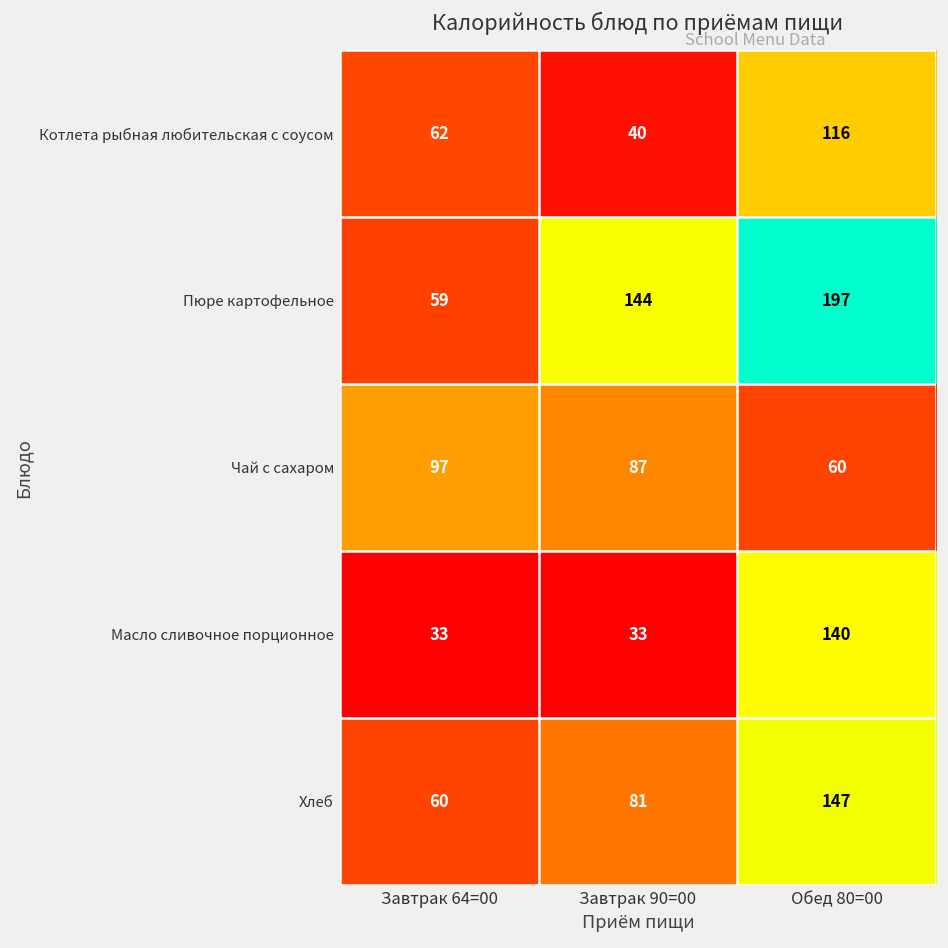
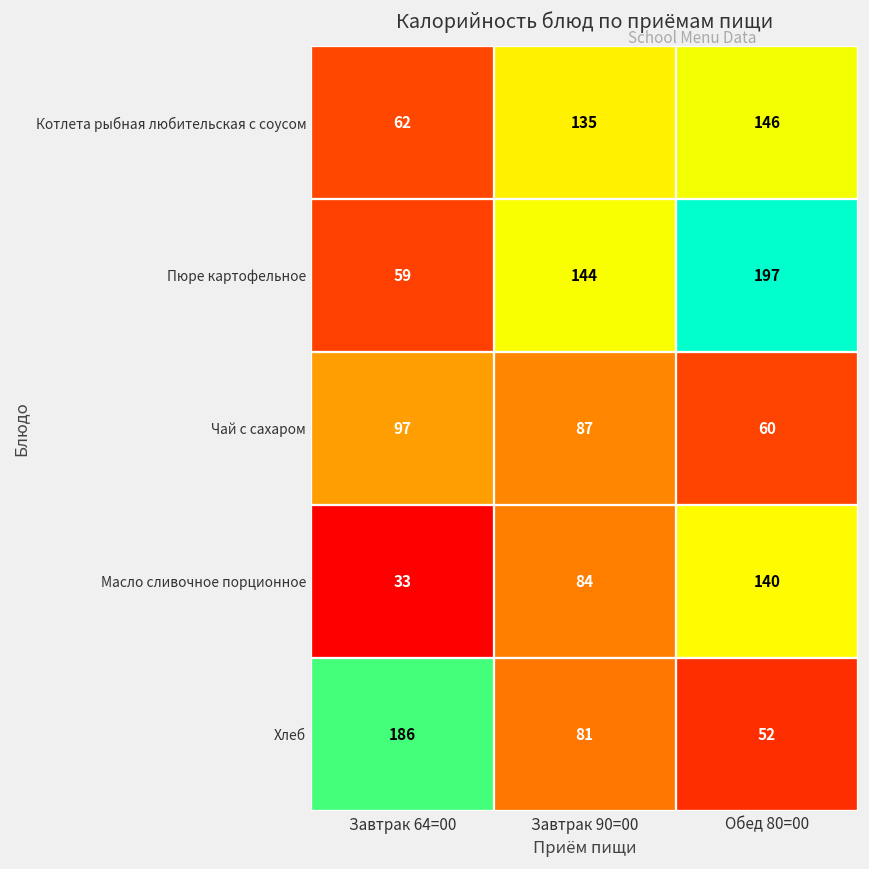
Котлета рыбная любительская с соусом, Завтрак 90=00: 40 -> 135
Котлета рыбная любительская с соусом, Обед 80=00: 116 -> 146
Масло сливочное порционное, Завтрак 90=00: 33 -> 84
Хлеб, Завтрак 64=00: 60 -> 186
Хлеб, Обед 80=00: 147 -> 52
